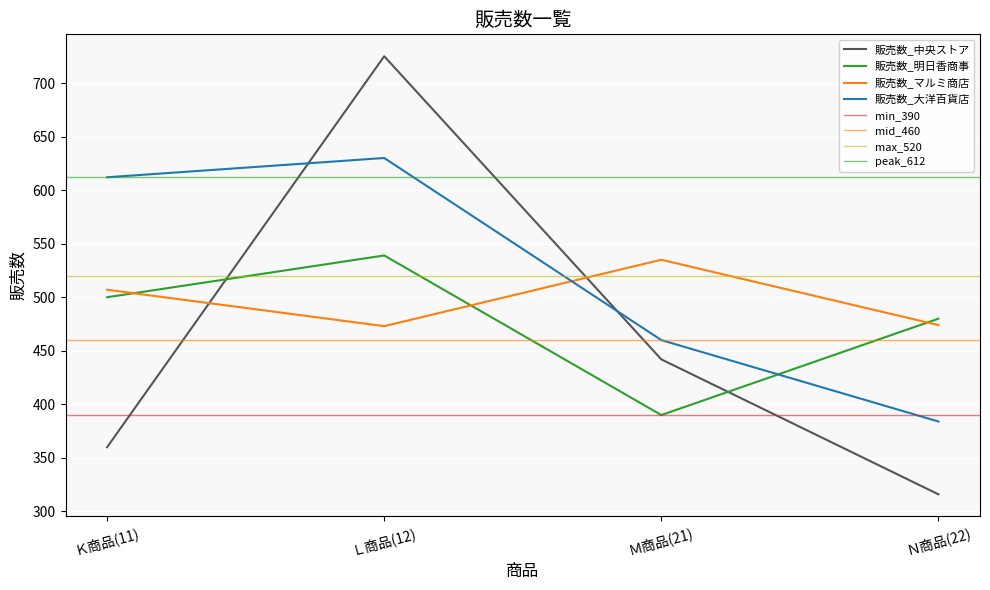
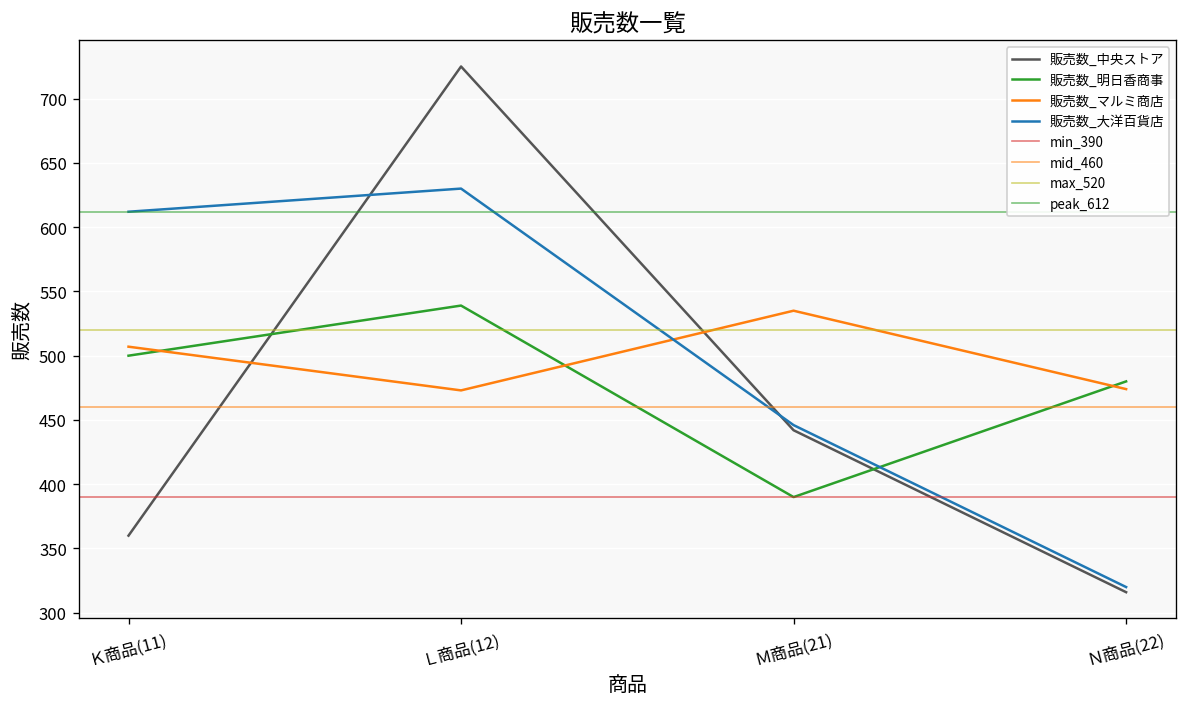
販売数_大洋百貨店, Ｍ商品(21): 460 -> 446
販売数_大洋百貨店, Ｎ商品(22): 384 -> 320
